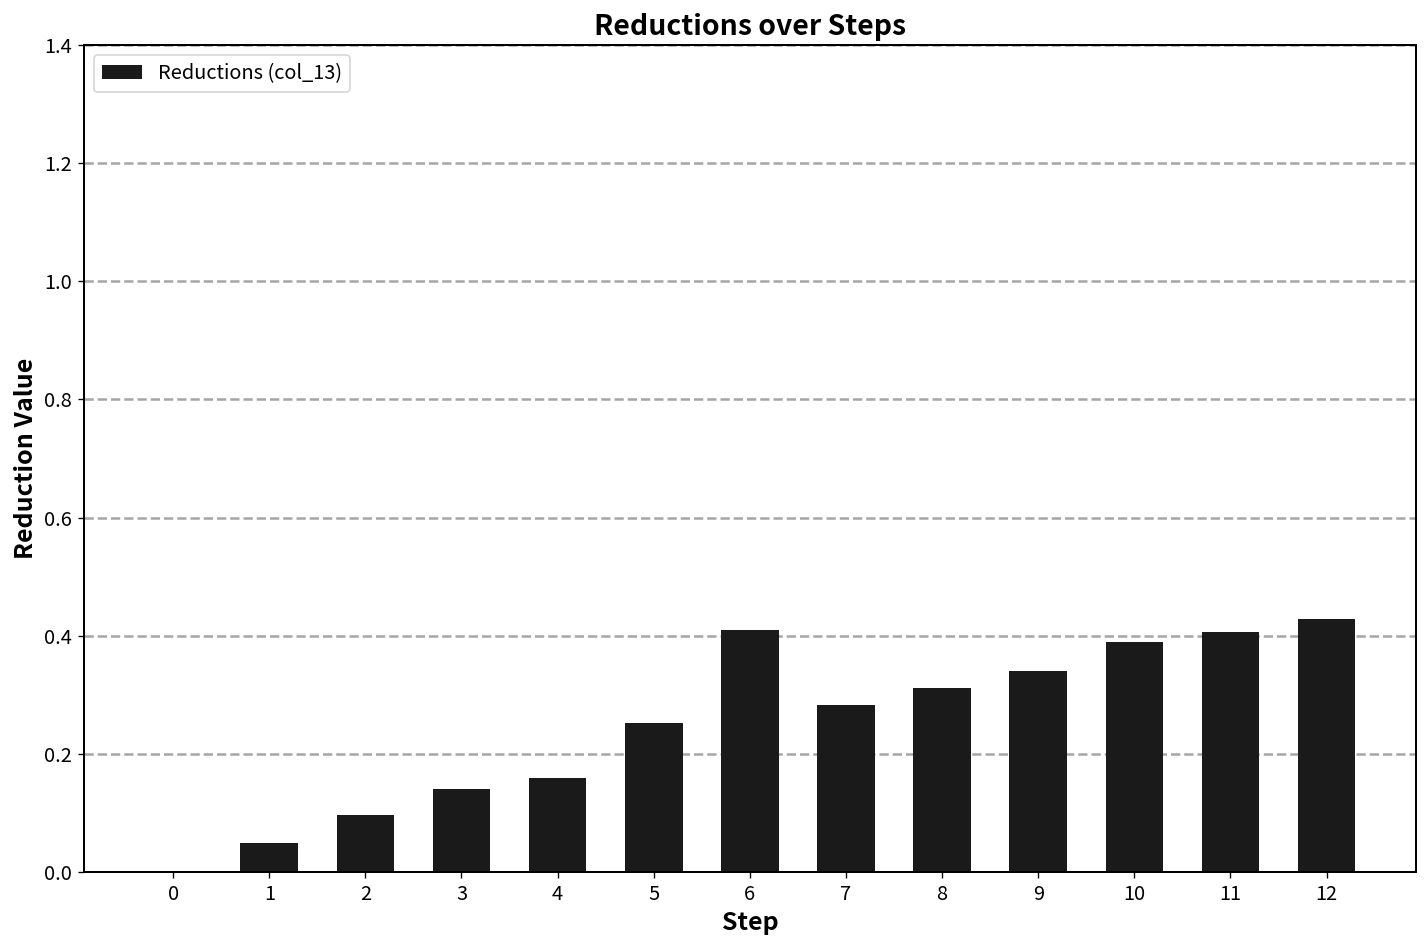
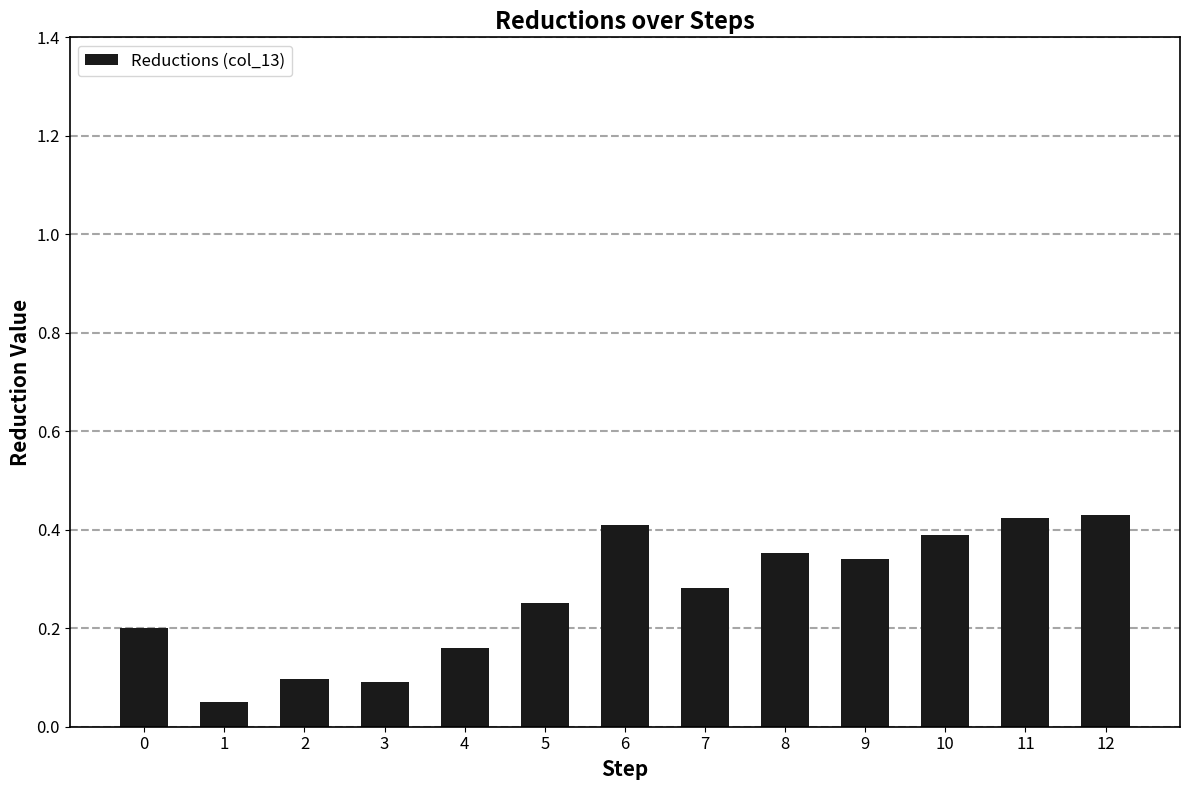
0: 0.0 -> 0.2
3: 0.14 -> 0.09
8: 0.31 -> 0.35
11: 0.41 -> 0.42
